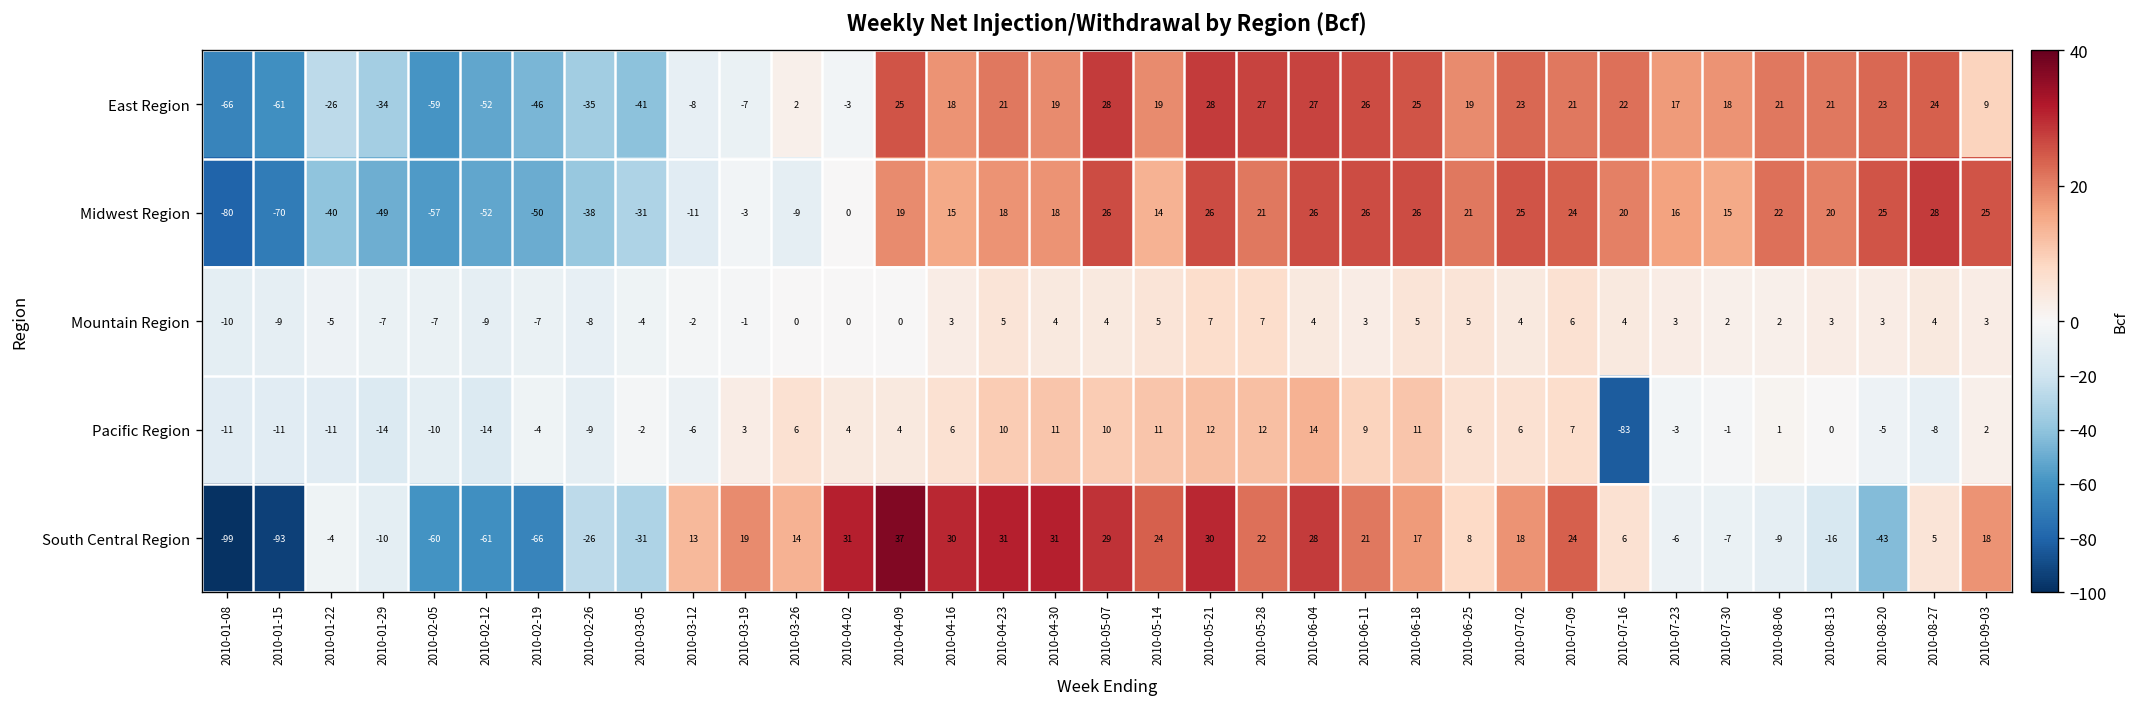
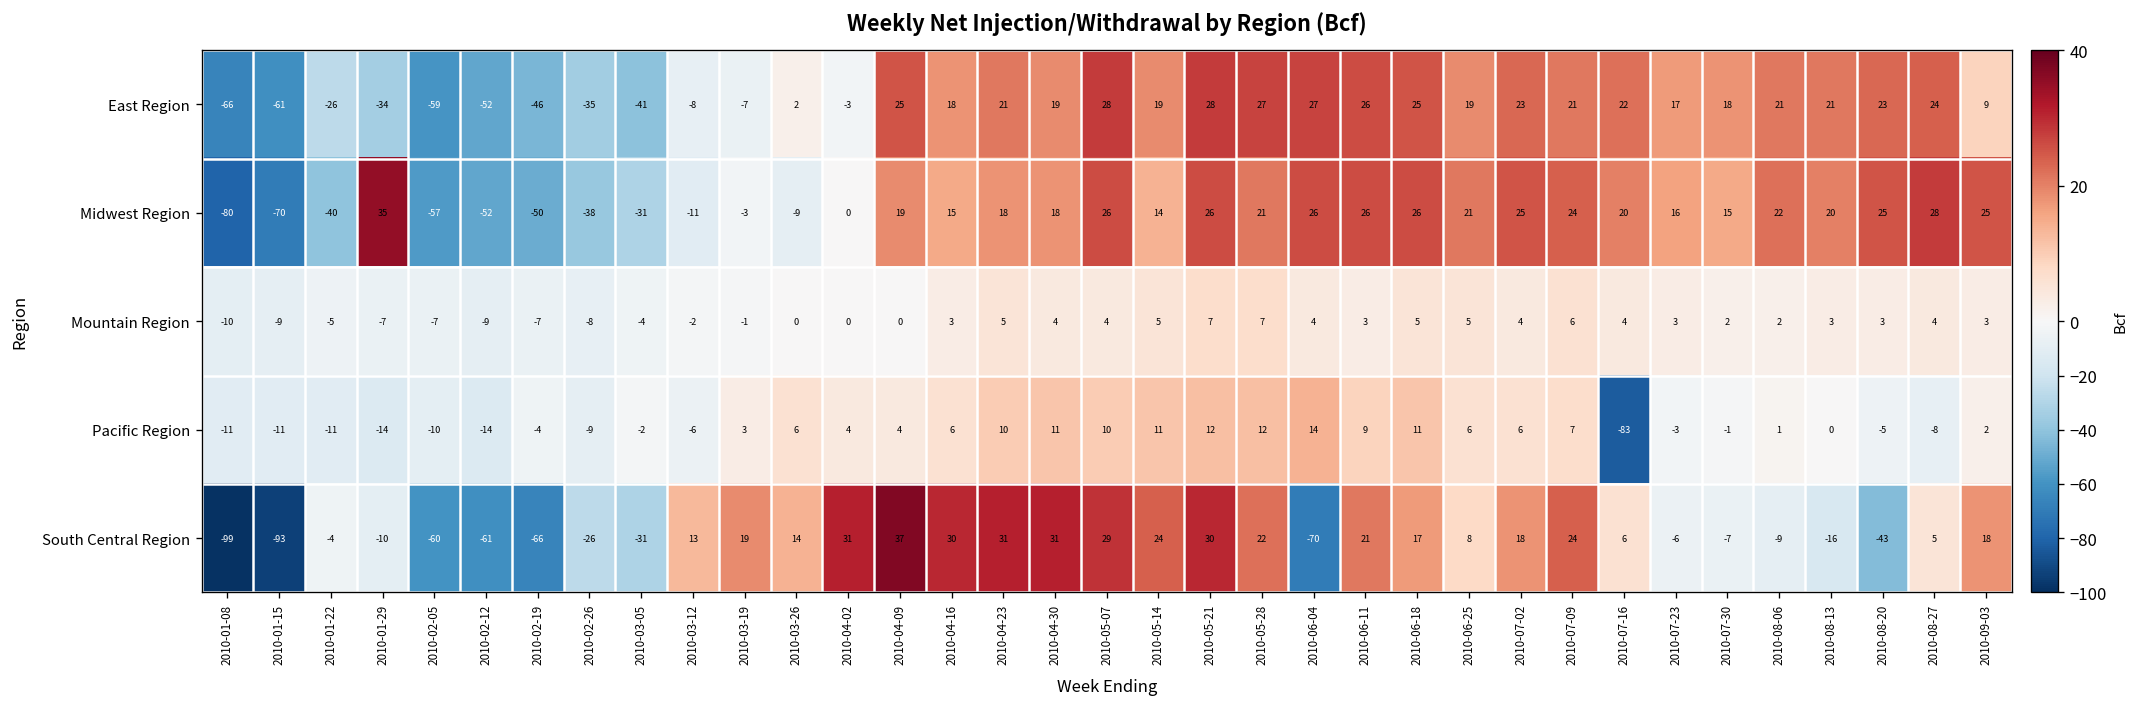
Midwest Region, 2010-01-29: -49 -> 35
South Central Region, 2010-06-04: 28 -> -70
